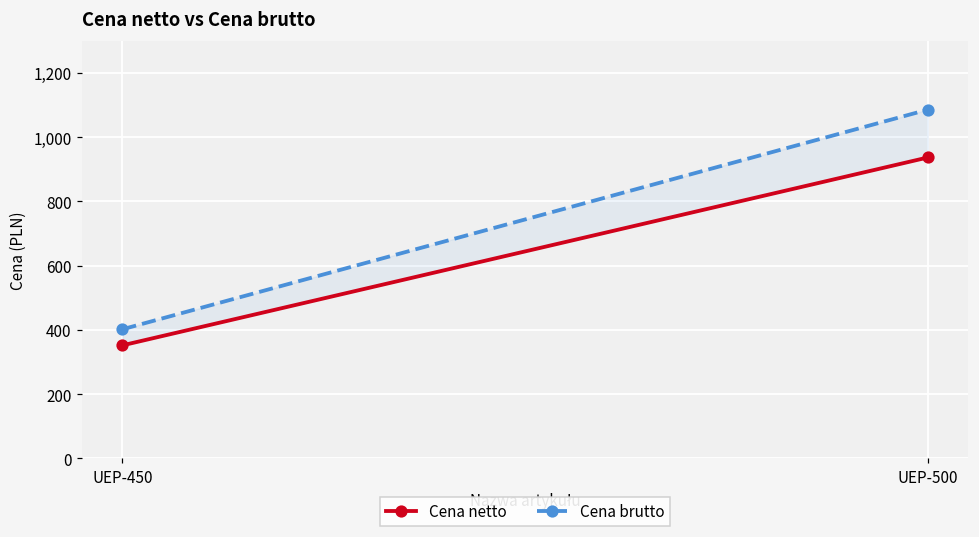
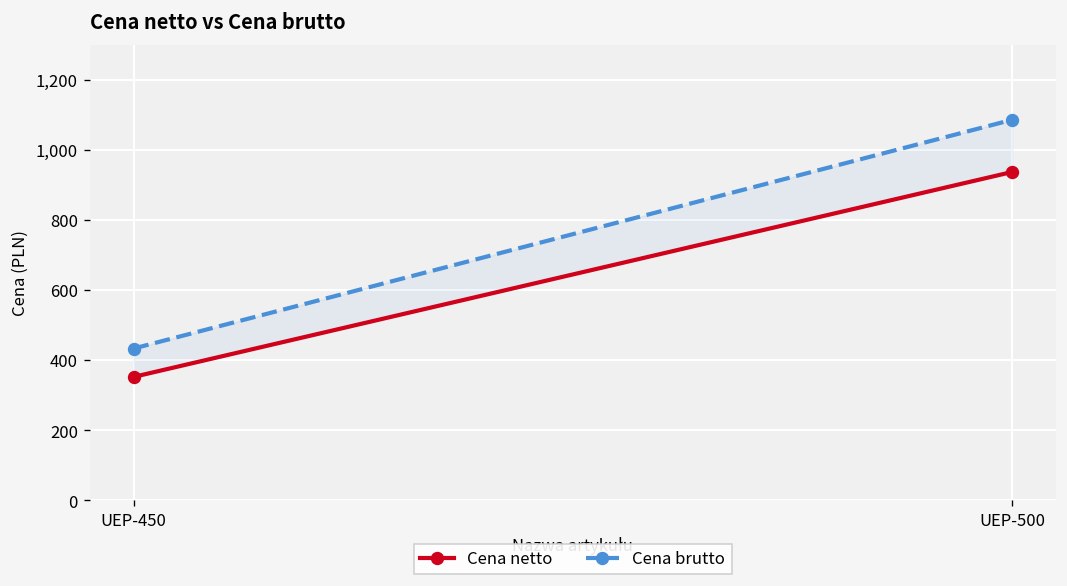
Cena brutto, UEP-450: 400 -> 430
